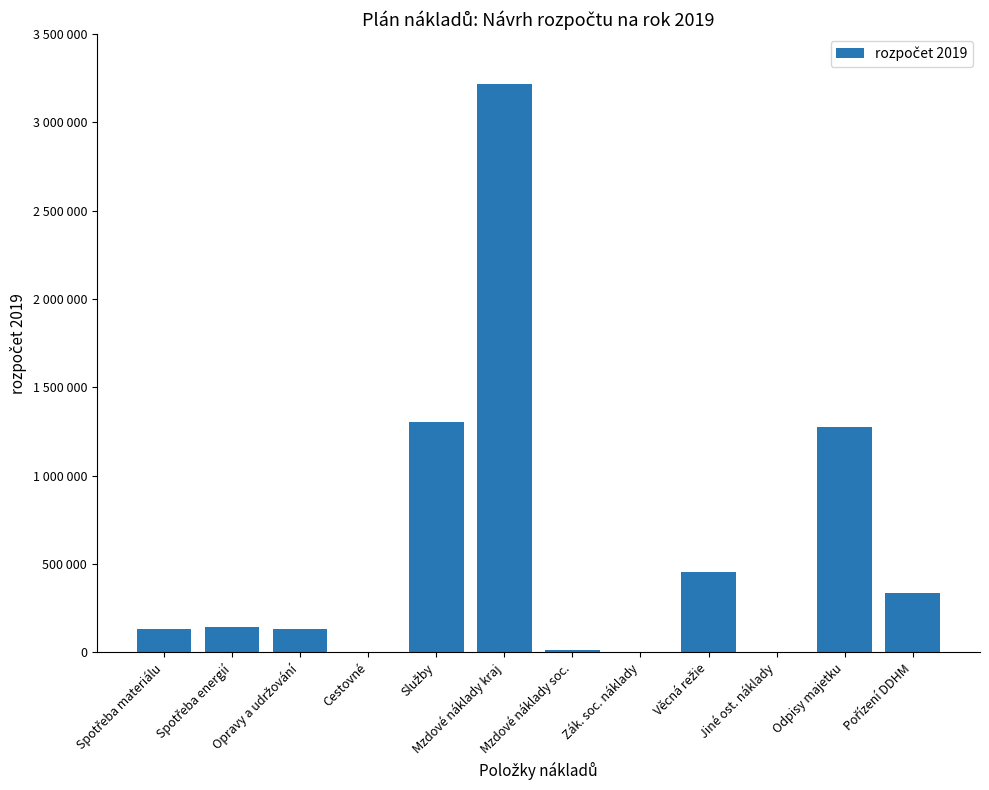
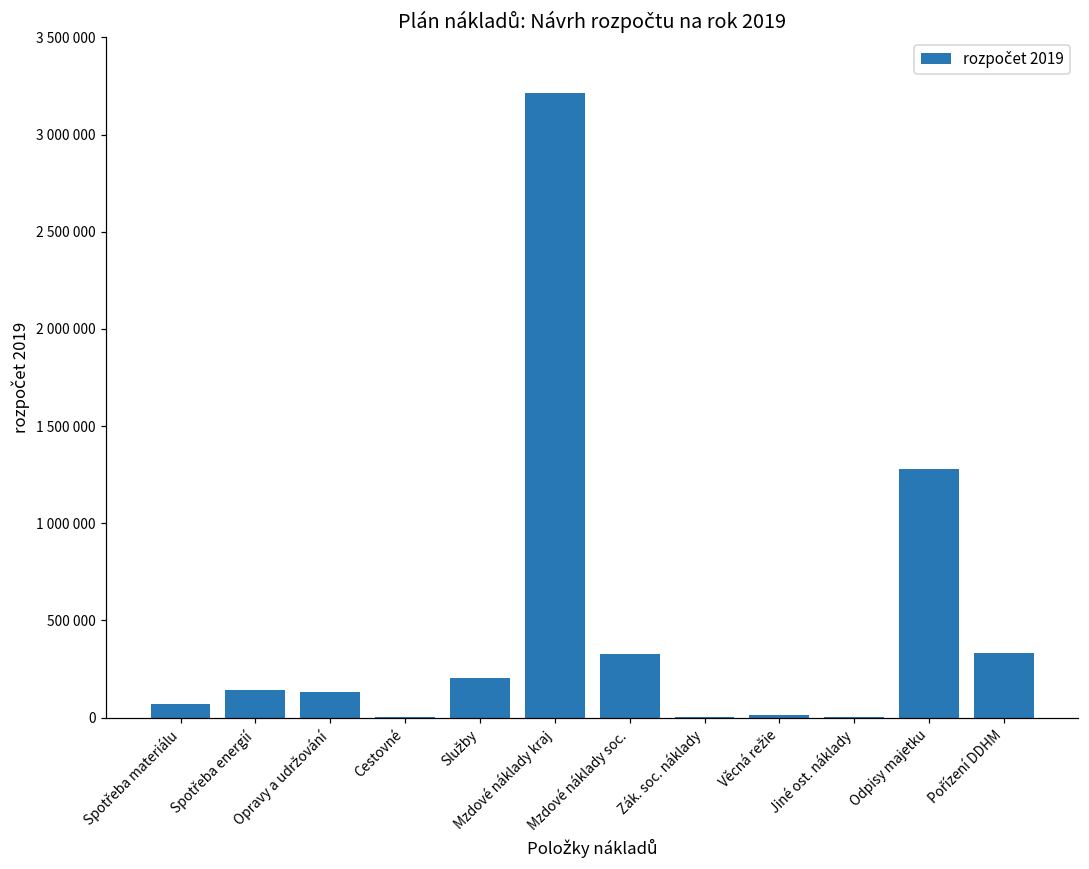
Spotřeba materiálu: 130000 -> 70000
Služby: 1300000 -> 200000
Mzdové náklady soc.: 20000 -> 330000
Věcná režie: 460000 -> 10000
